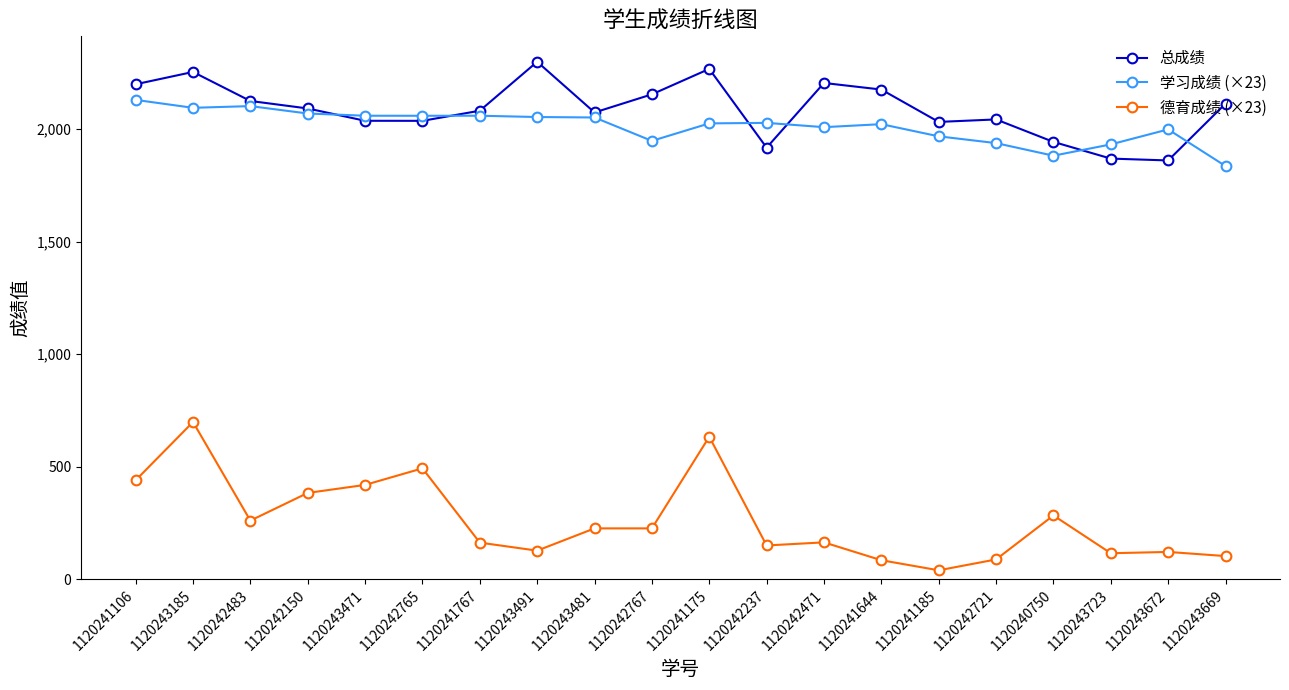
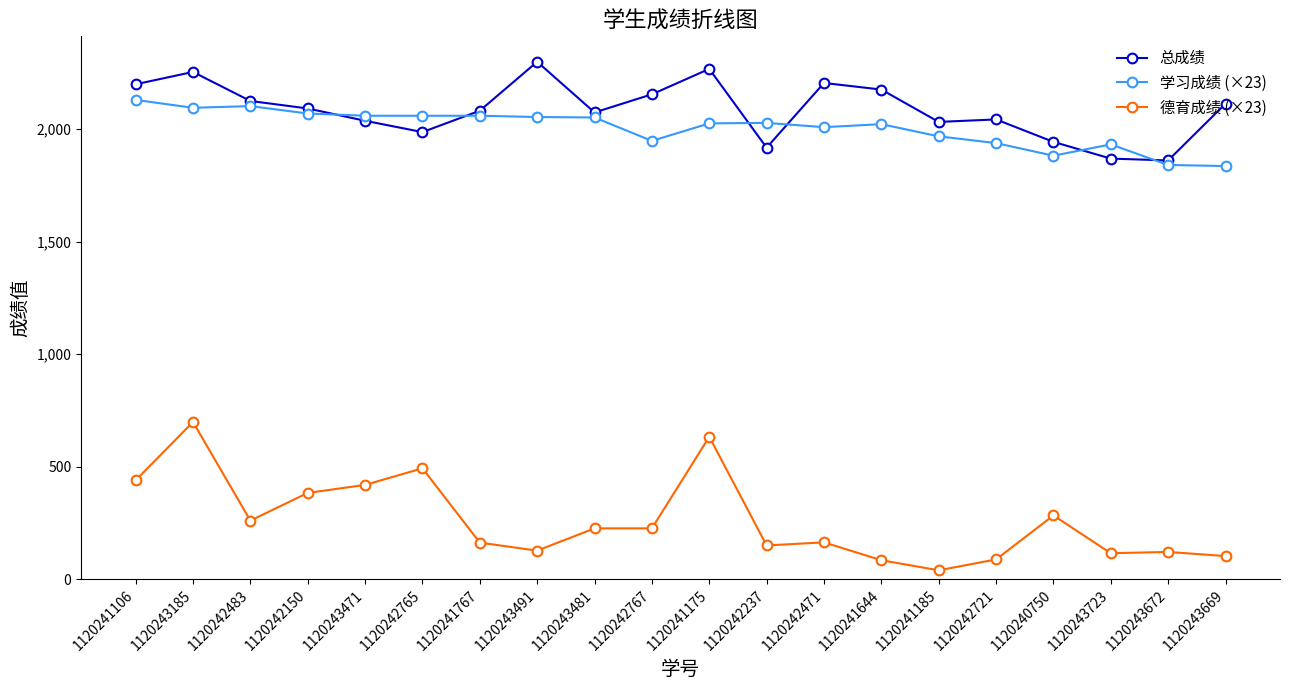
总成绩, 1120242765: 2,040 -> 1,990
学习成绩 (×23), 1120243672: 2,000 -> 1,840
